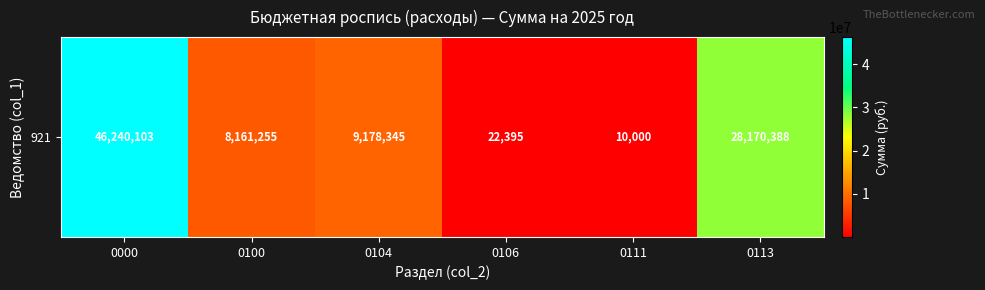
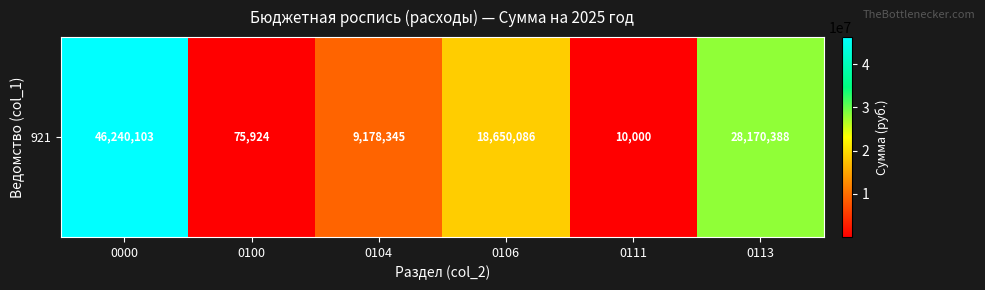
921, 0100: 8,161,255 -> 75,924
921, 0106: 22,395 -> 18,650,086
